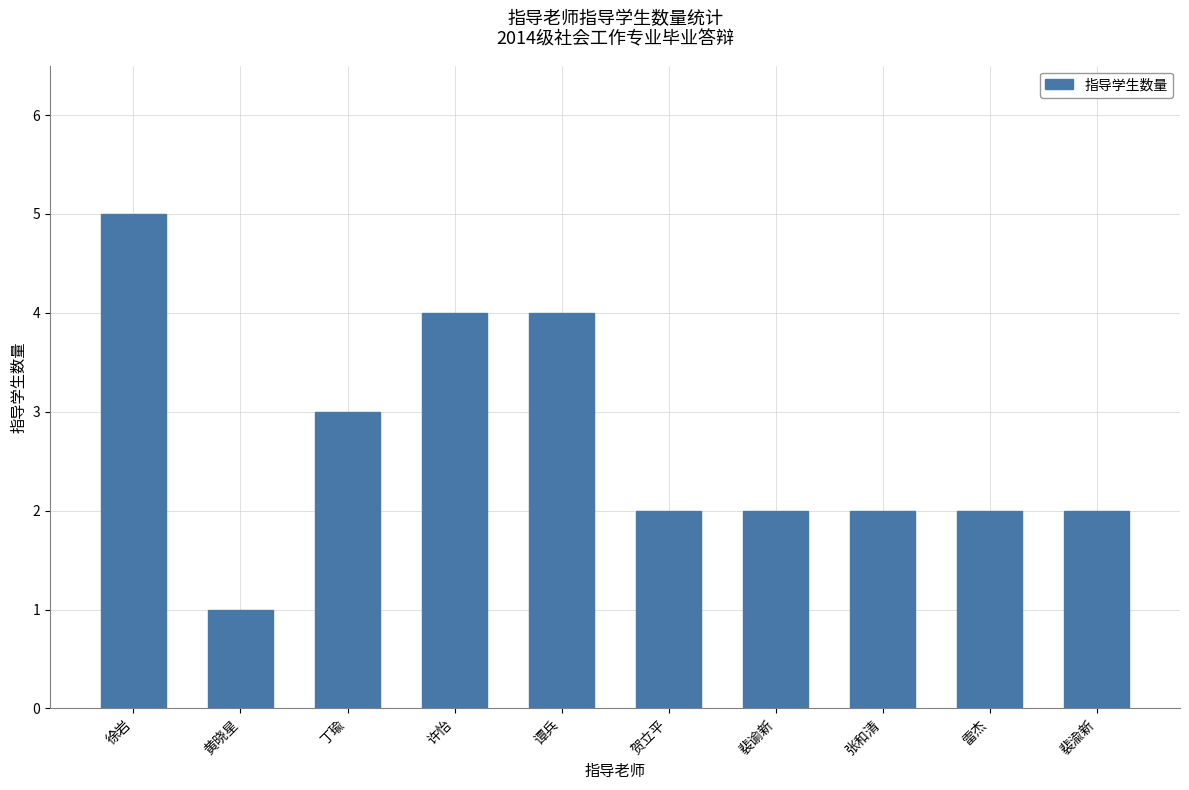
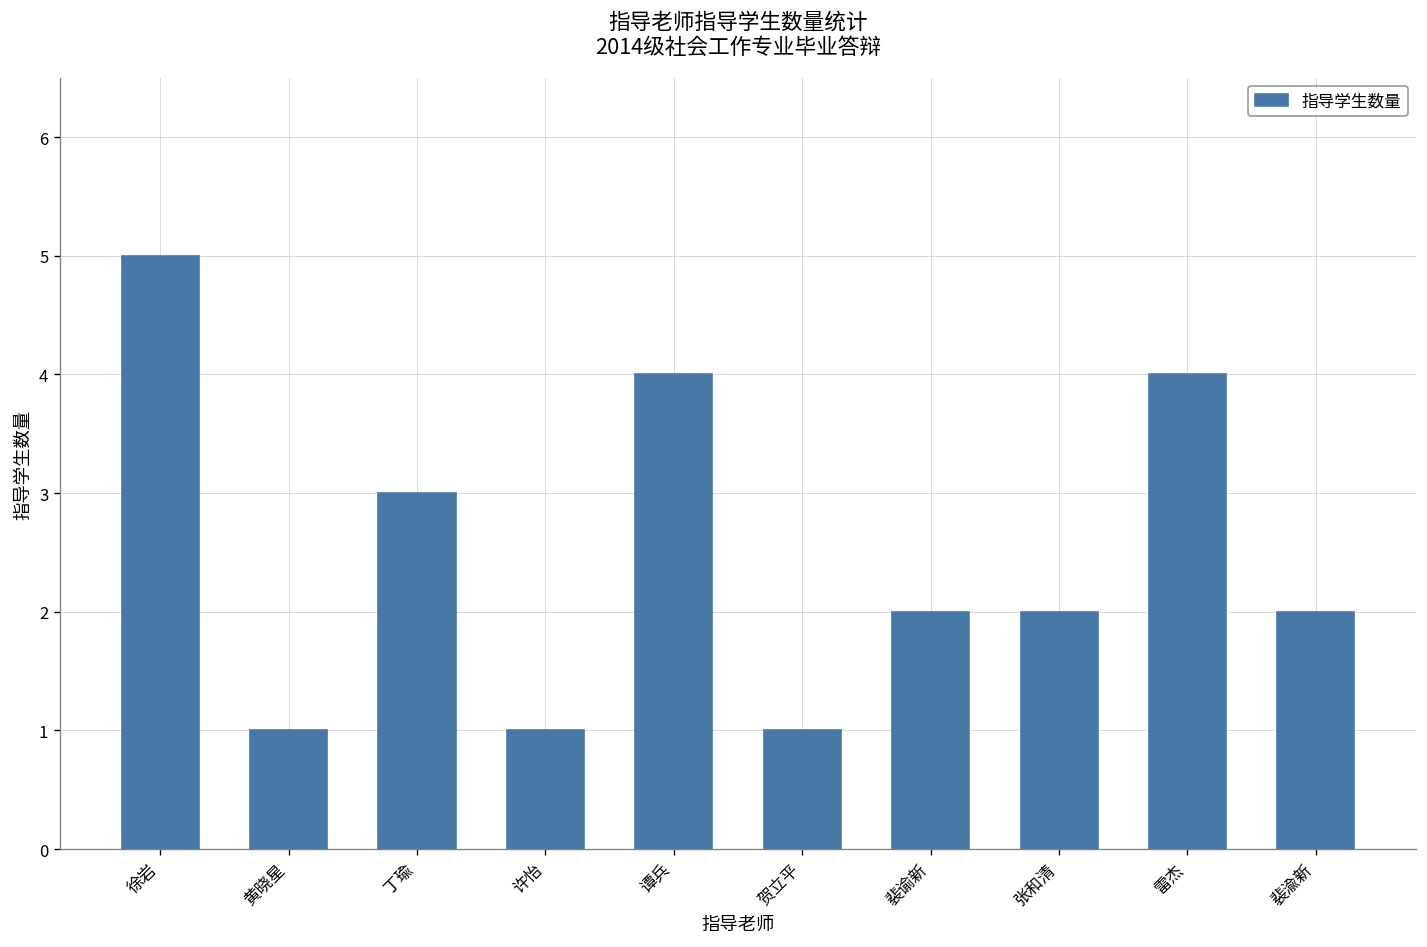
许怡: 4 -> 1
贺立平: 2 -> 1
雷杰: 2 -> 4
